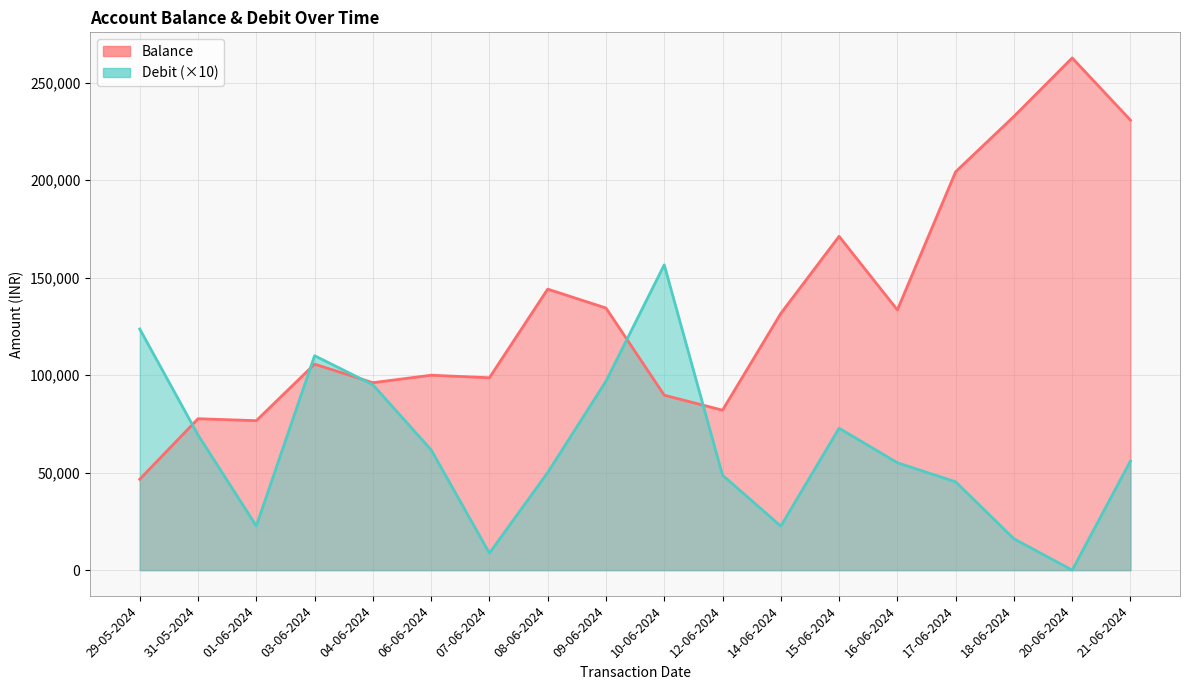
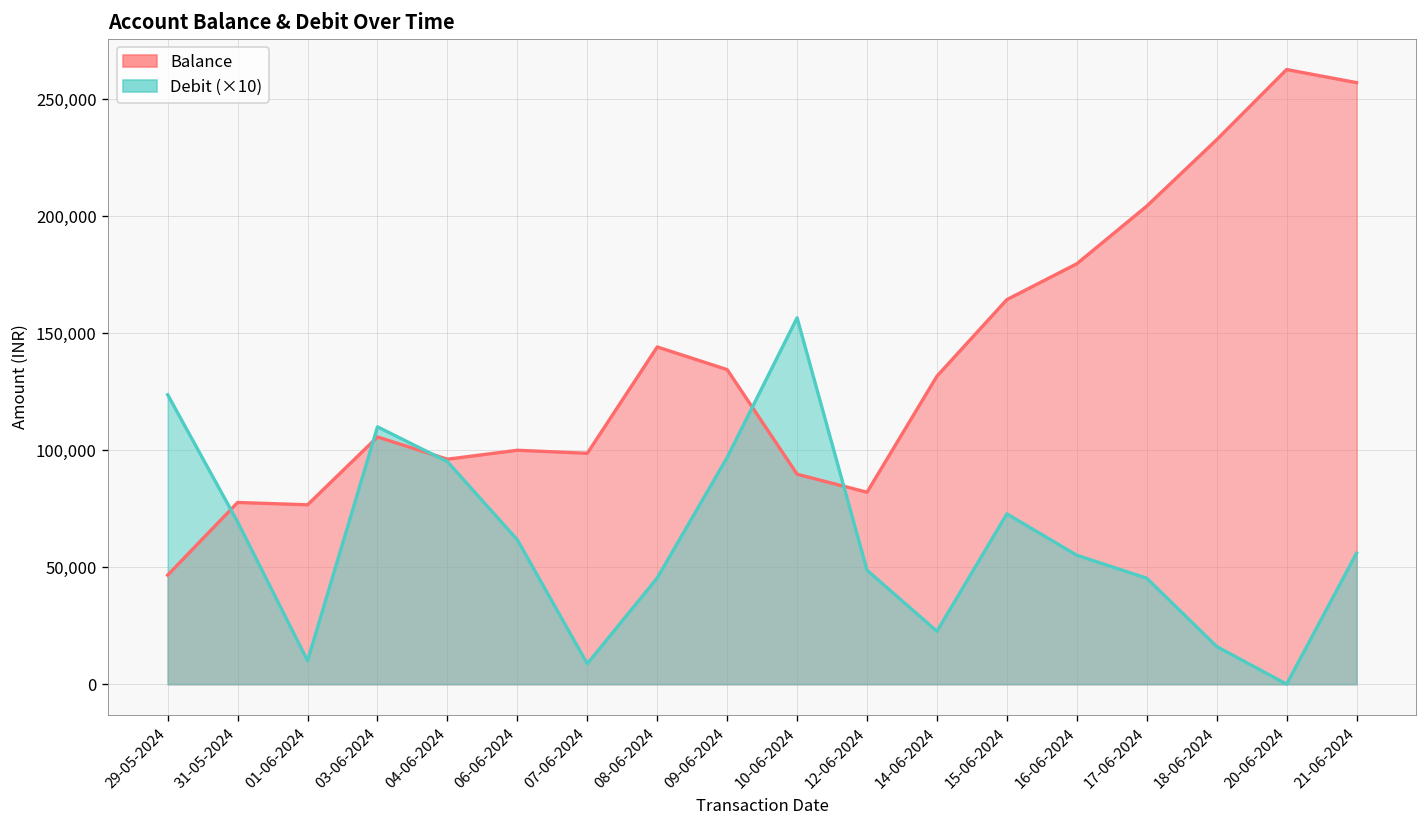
Debit (×10), 01-06-2024: 23,000 -> 10,000
Debit (×10), 08-06-2024: 50,000 -> 45,000
Balance, 15-06-2024: 171,000 -> 164,000
Balance, 16-06-2024: 133,000 -> 180,000
Balance, 21-06-2024: 231,000 -> 257,000
